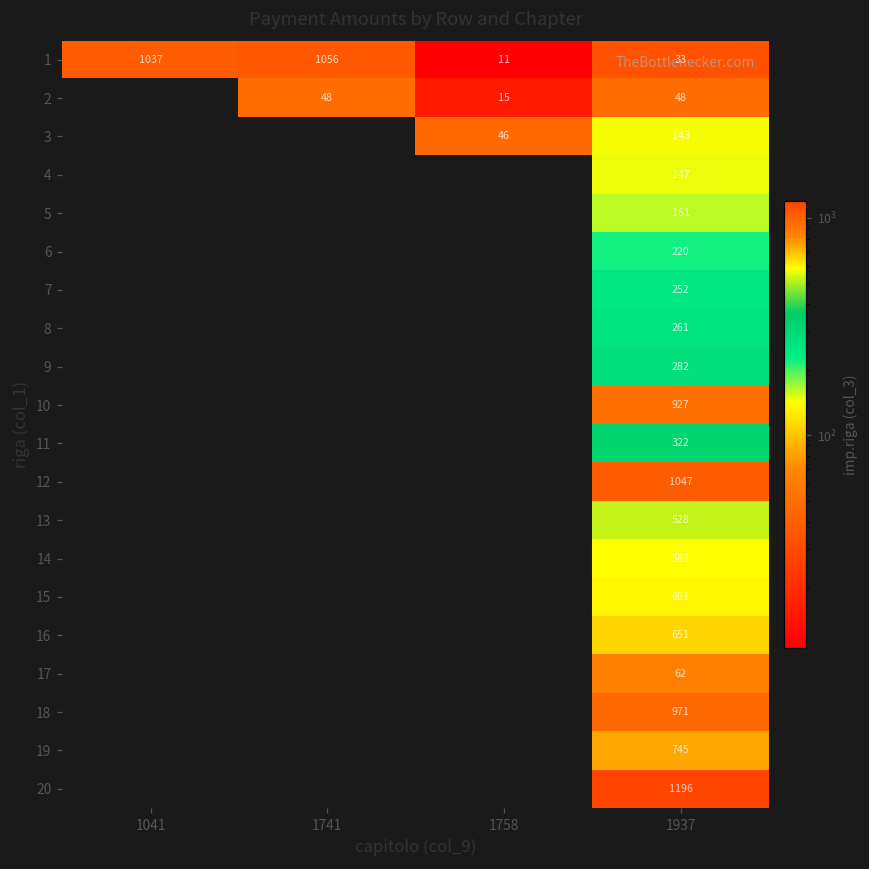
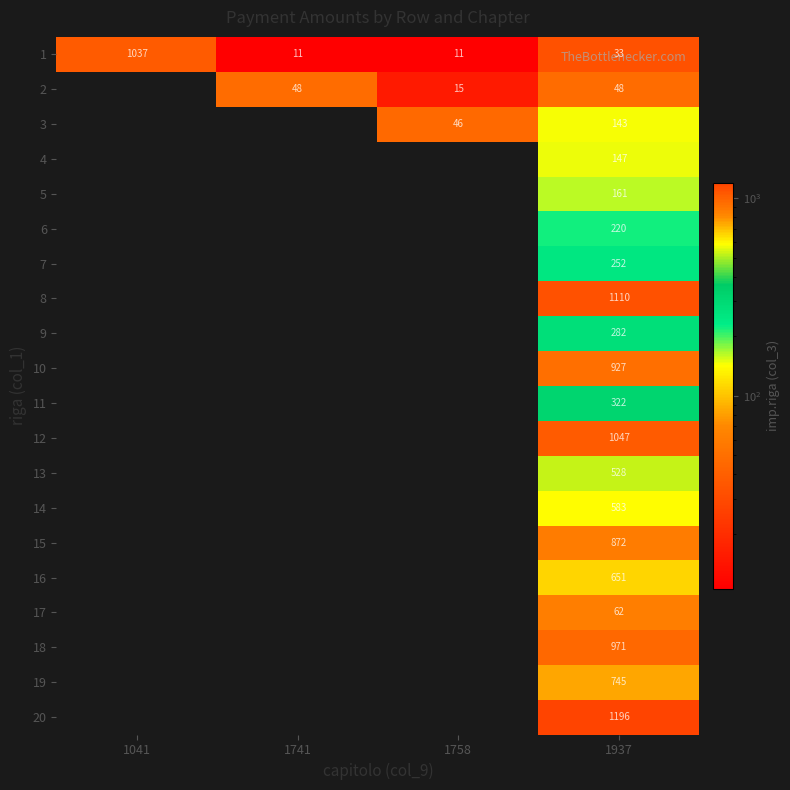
1, 1741: 1056 -> 11
8, 1937: 261 -> 1110
15, 1937: 601 -> 872
